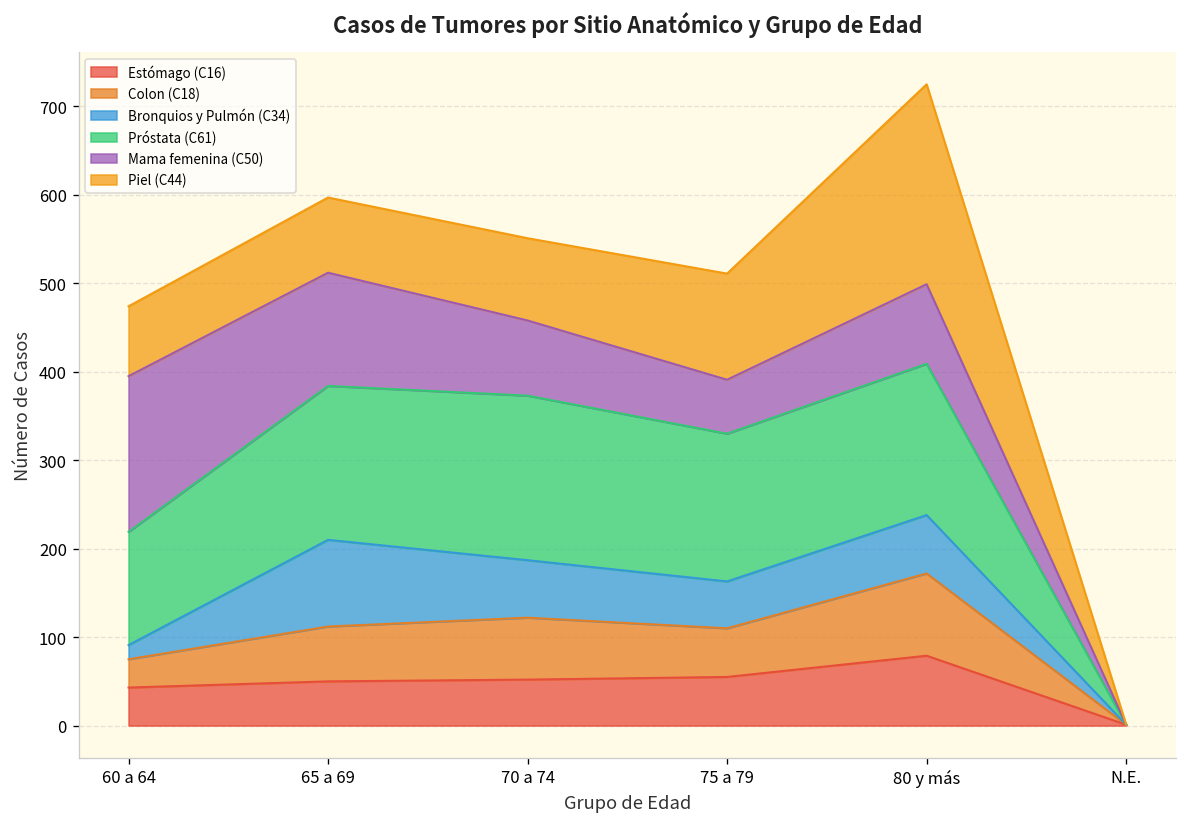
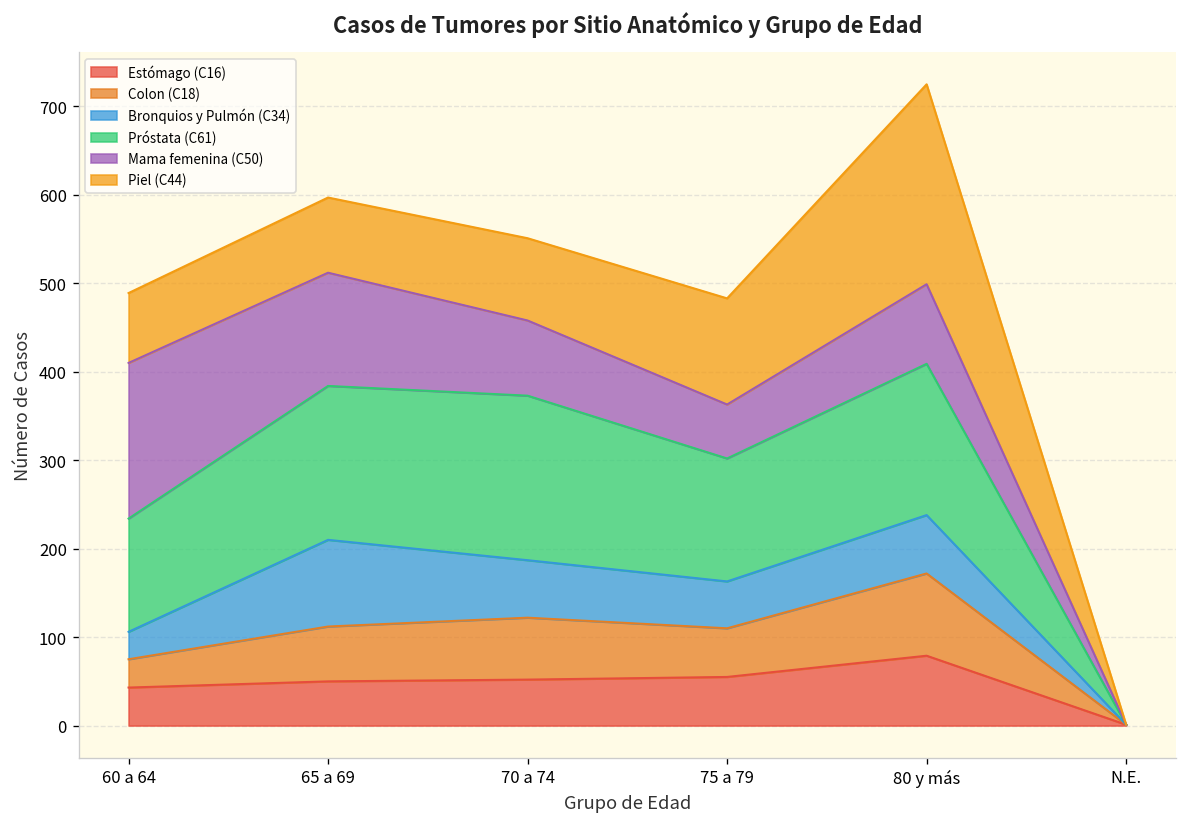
Bronquios y Pulmón (C34), 60 a 64: 20 -> 30
Próstata (C61), 75 a 79: 170 -> 140
